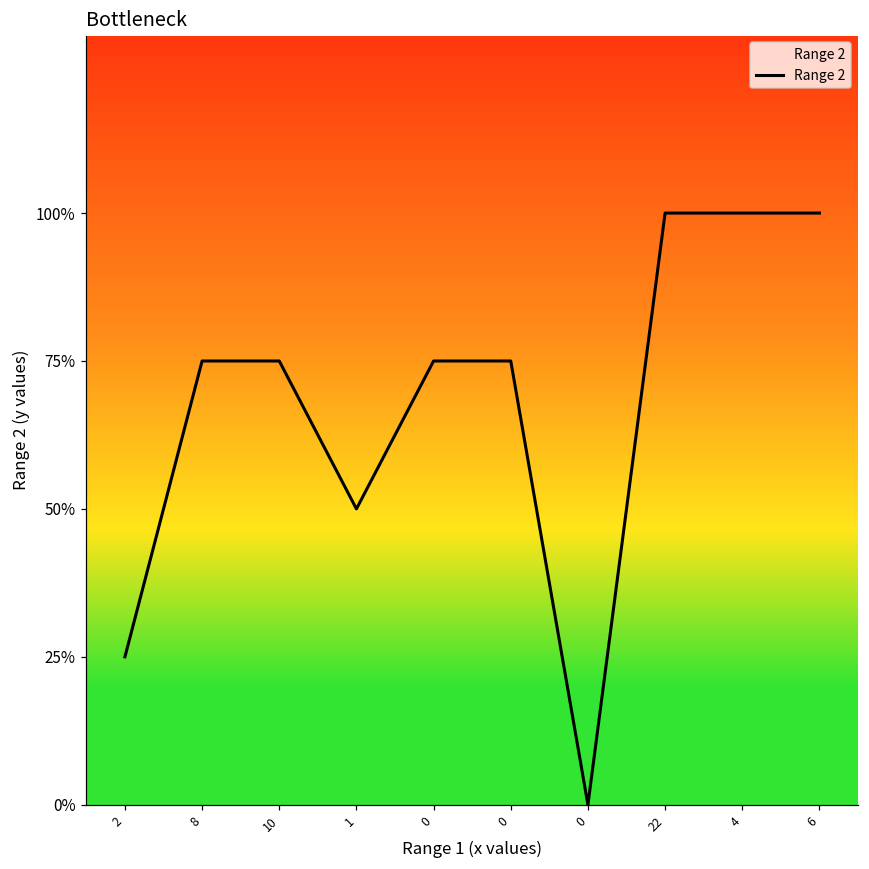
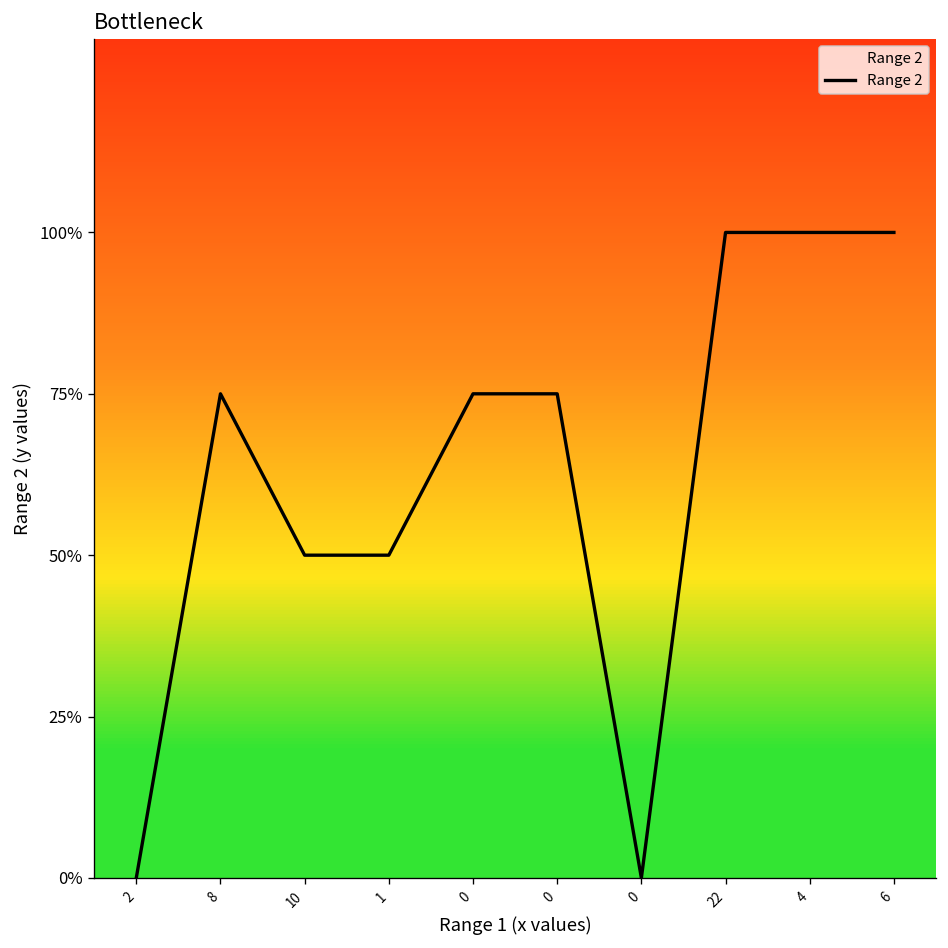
2: 25% -> 0%
10: 75% -> 50%
